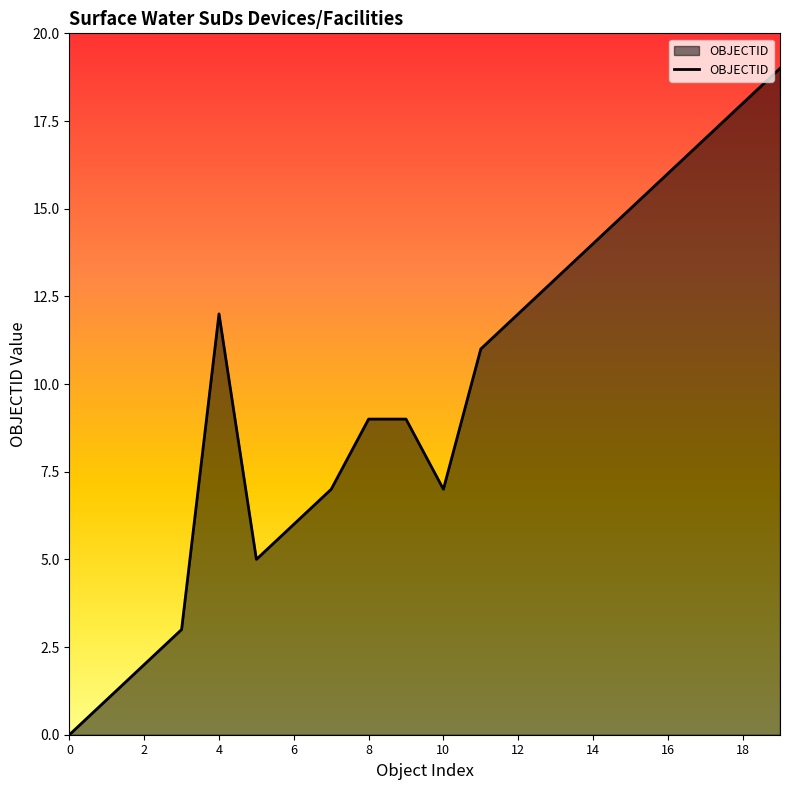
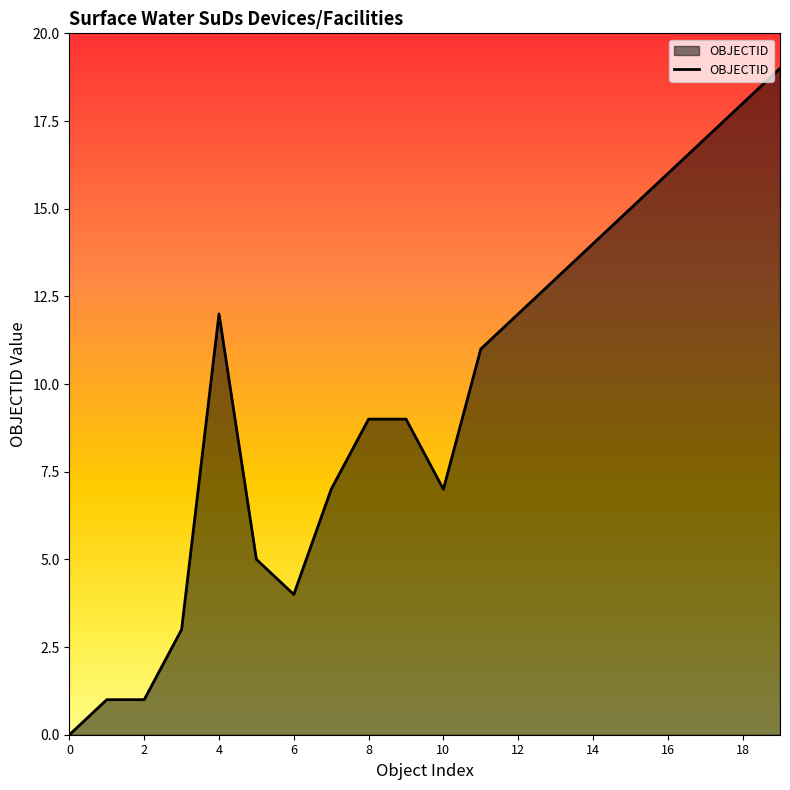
2: 2 -> 1
6: 6 -> 4
